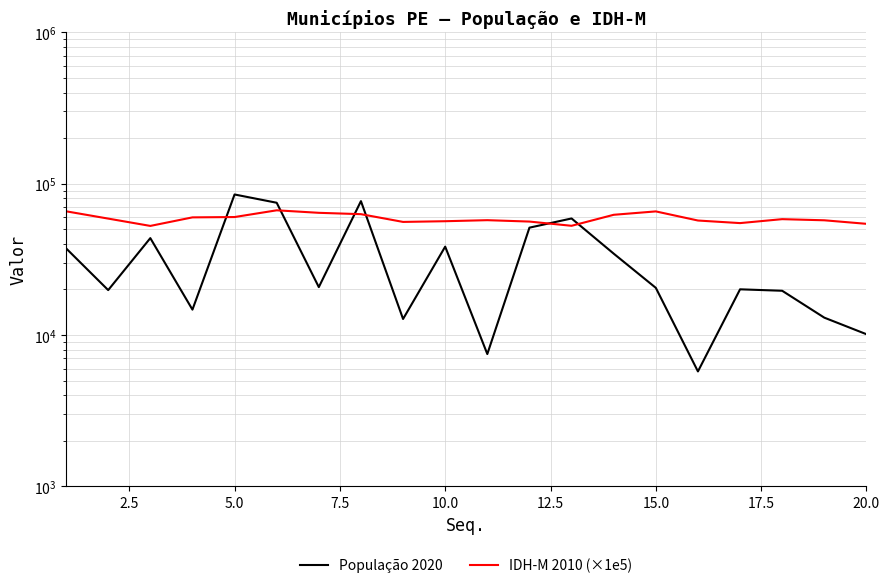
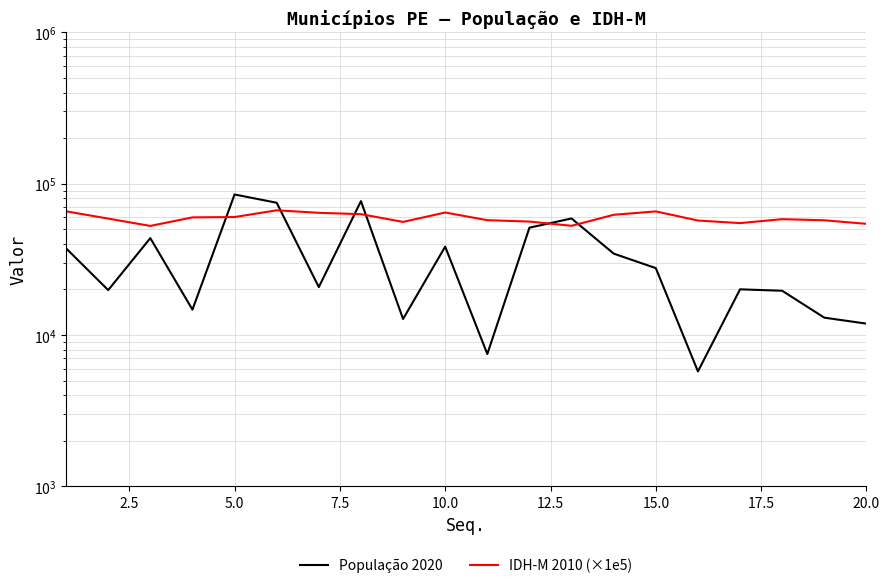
IDH-M 2010 (×1e5), 10.0: 56000 -> 65000
População 2020, 15.0: 21000 -> 28000
População 2020, 20.0: 10000 -> 12000
